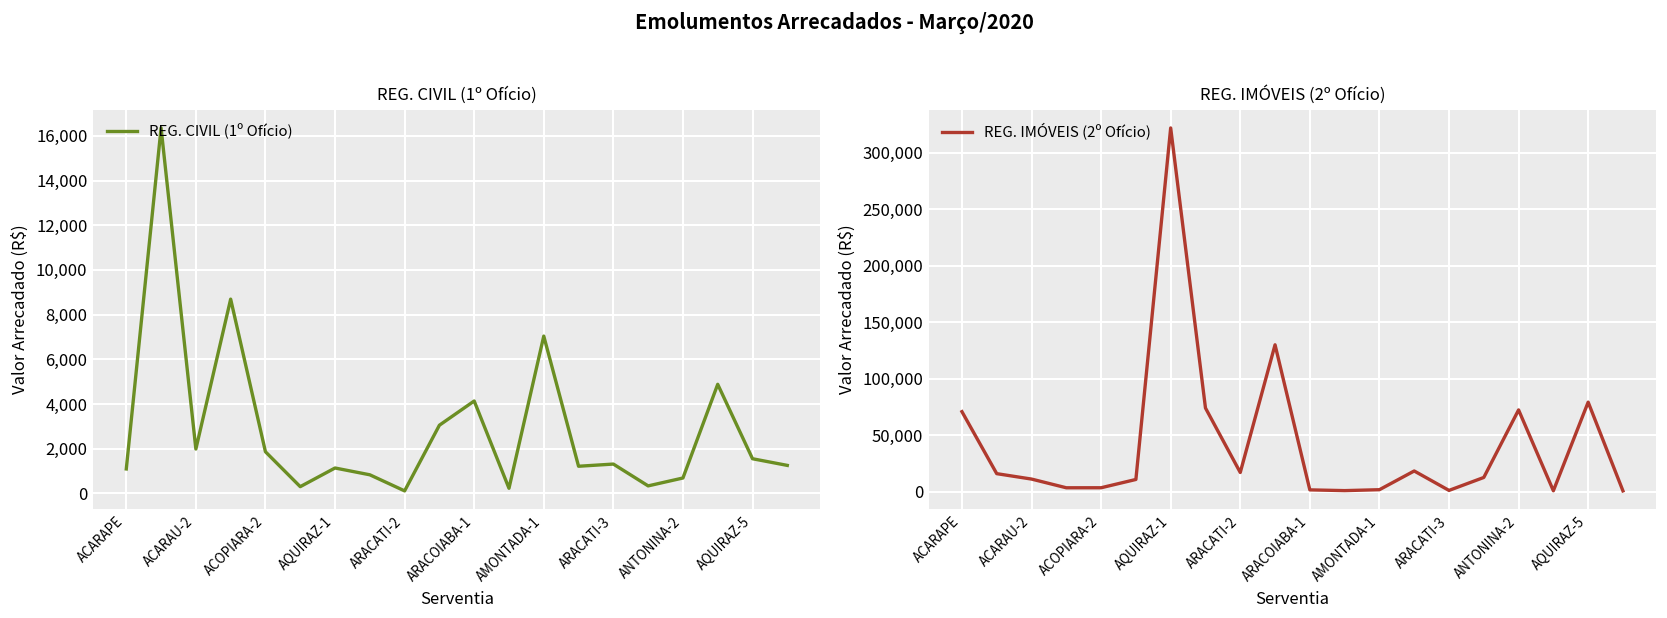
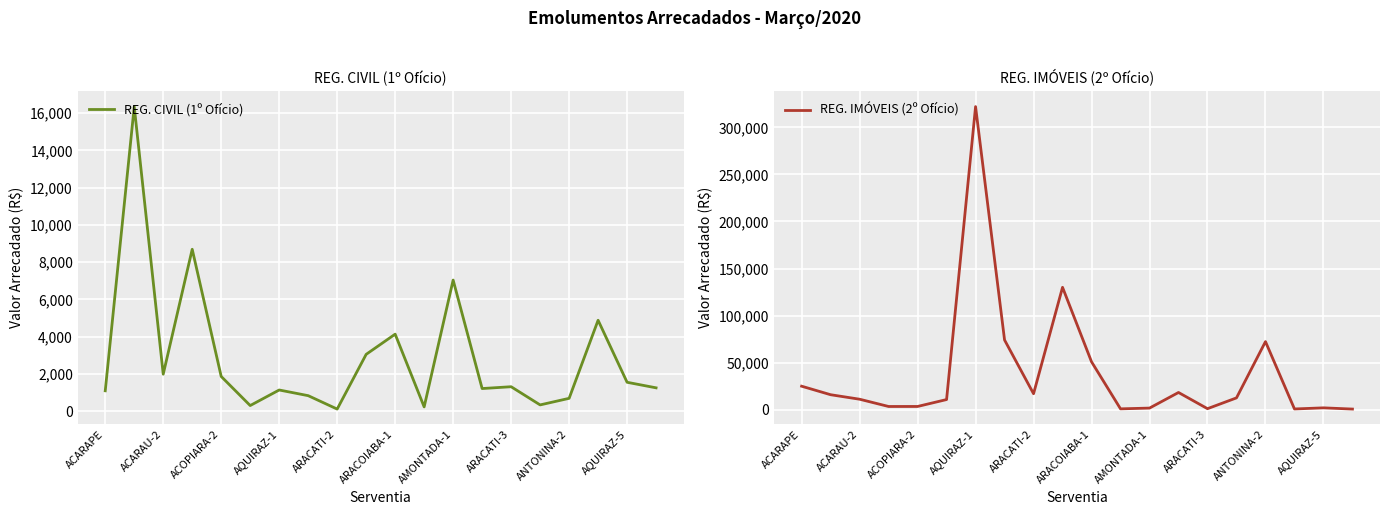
REG. IMÓVEIS (2º Ofício), ACARAPE: 70,000 -> 20,000
REG. IMÓVEIS (2º Ofício), ARACOIABA-1: 0 -> 50,000
REG. IMÓVEIS (2º Ofício), AQUIRAZ-5: 80,000 -> 0
